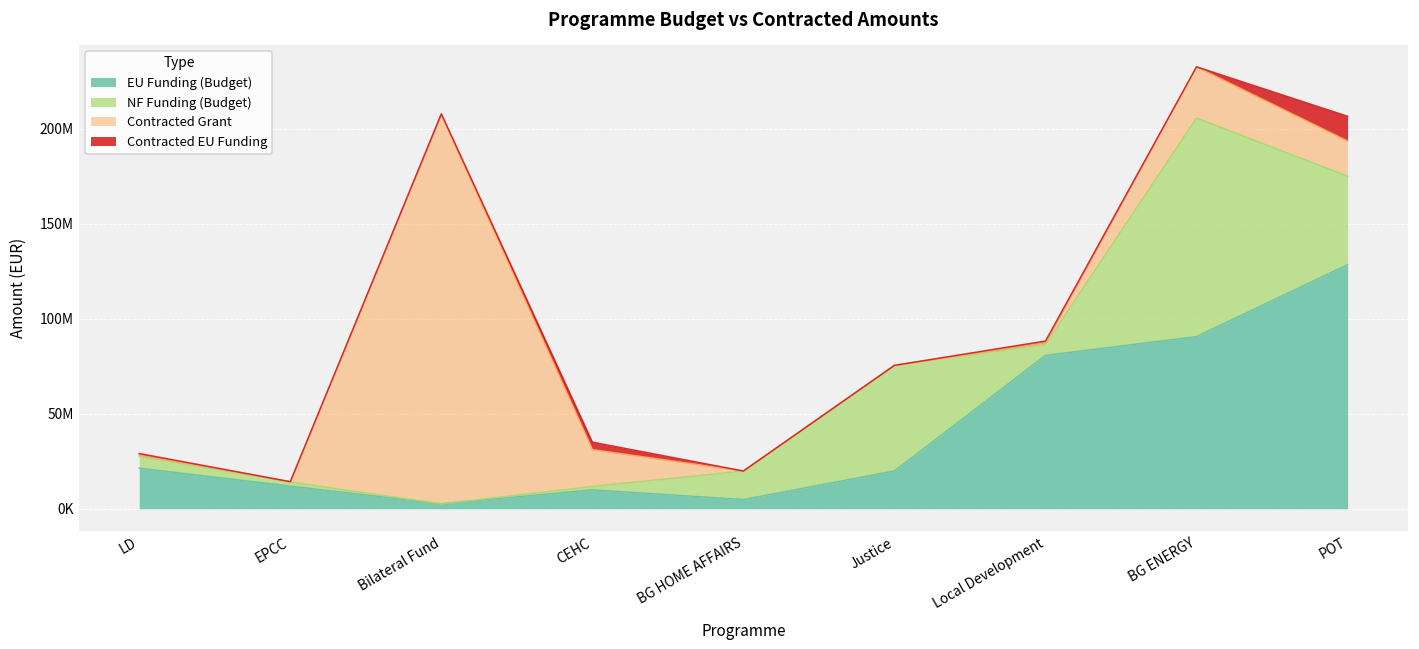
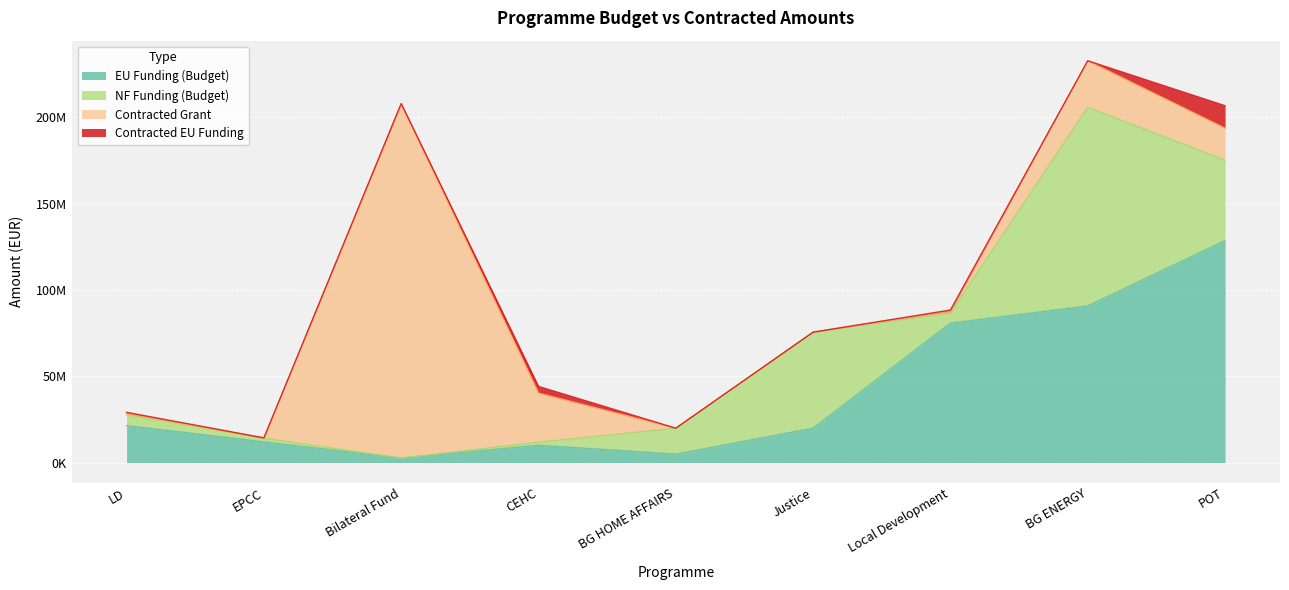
Contracted Grant, CEHC: 19000000 -> 28000000
